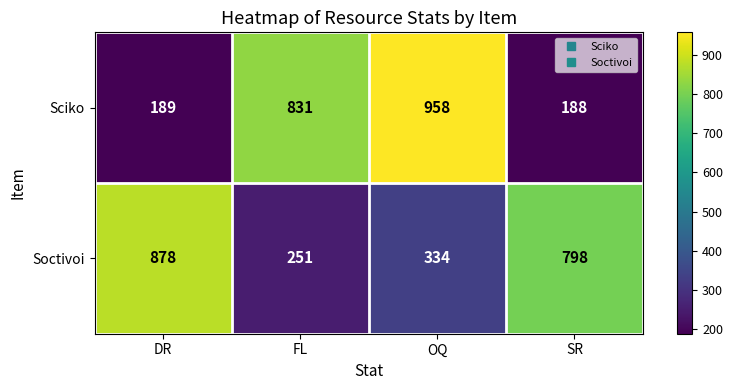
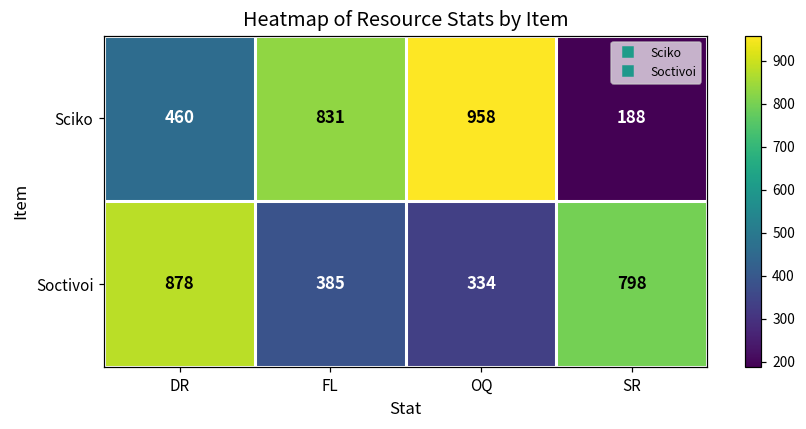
Sciko, DR: 189 -> 460
Soctivoi, FL: 251 -> 385
